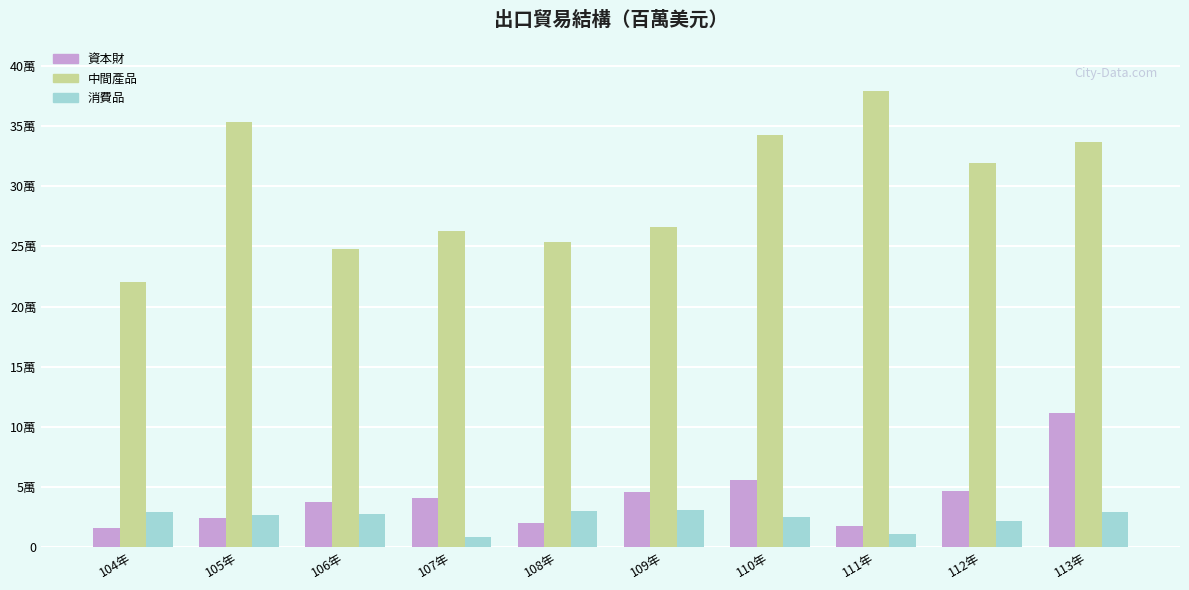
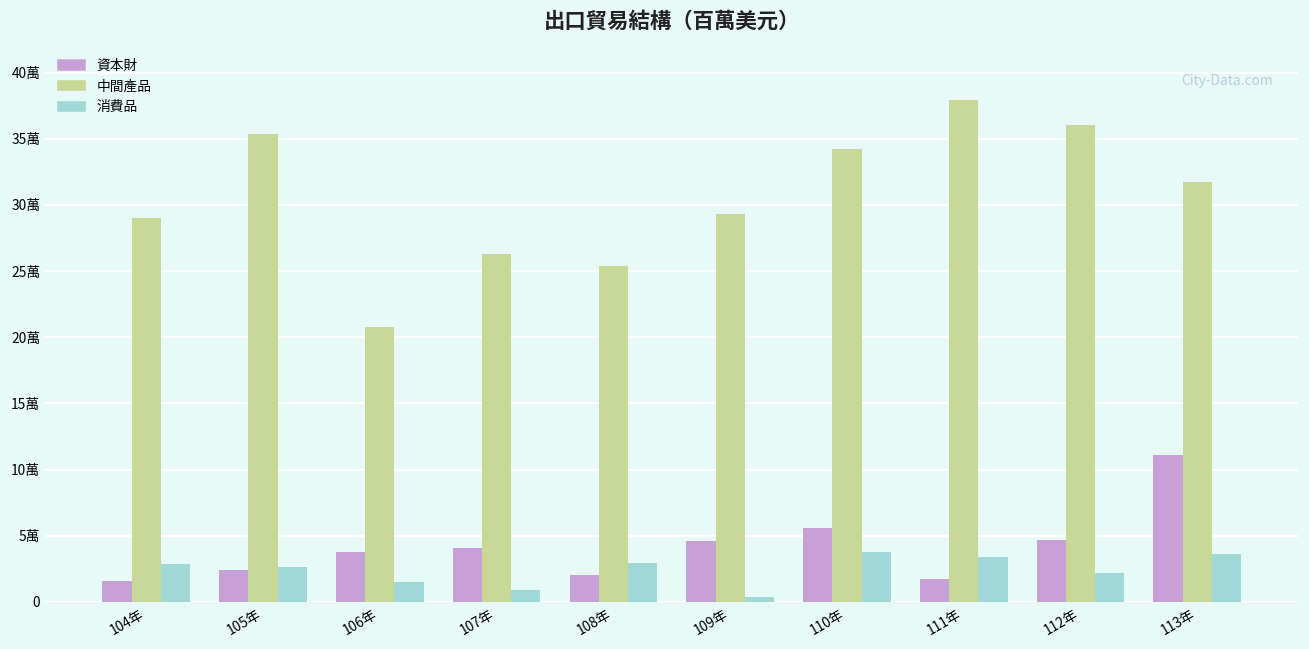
中間產品, 104年: 22.0萬 -> 29.0萬
中間產品, 106年: 24.8萬 -> 20.8萬
消費品, 106年: 2.8萬 -> 1.5萬
中間產品, 109年: 26.6萬 -> 29.3萬
消費品, 109年: 3.1萬 -> 0.4萬
消費品, 110年: 2.5萬 -> 3.8萬
消費品, 111年: 1.1萬 -> 3.4萬
中間產品, 112年: 32.0萬 -> 36.0萬
中間產品, 113年: 33.7萬 -> 31.7萬
消費品, 113年: 2.9萬 -> 3.6萬
